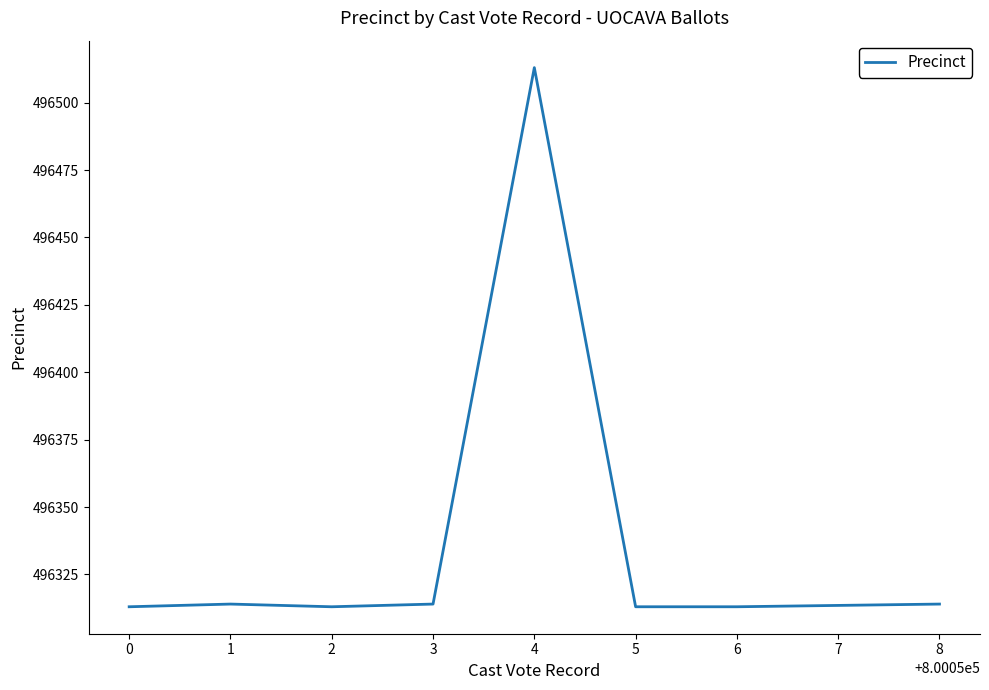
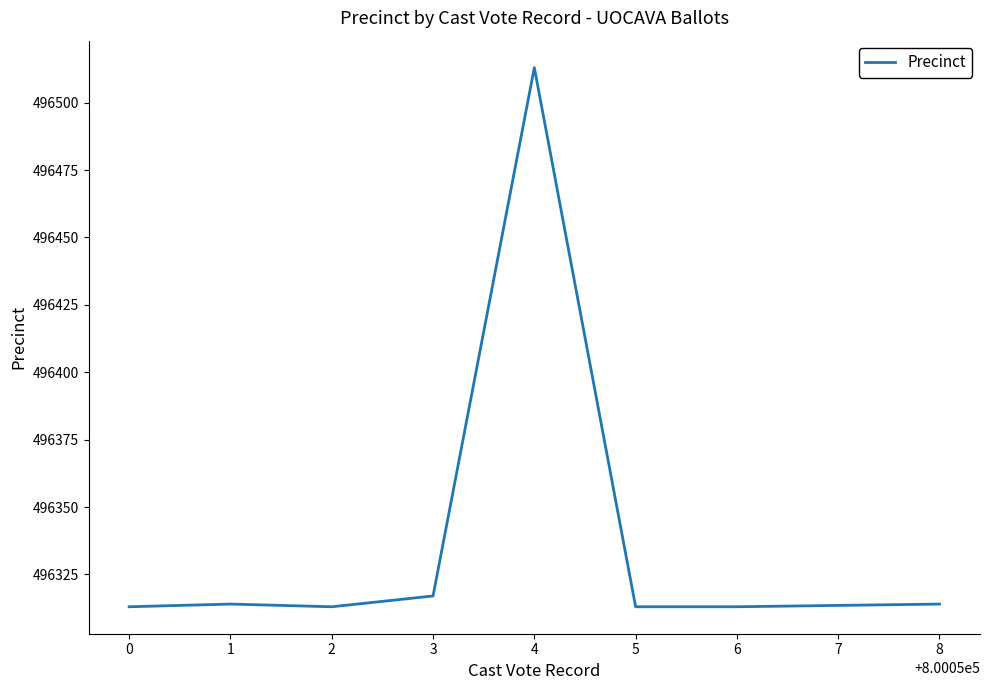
3: 496314 -> 496317
